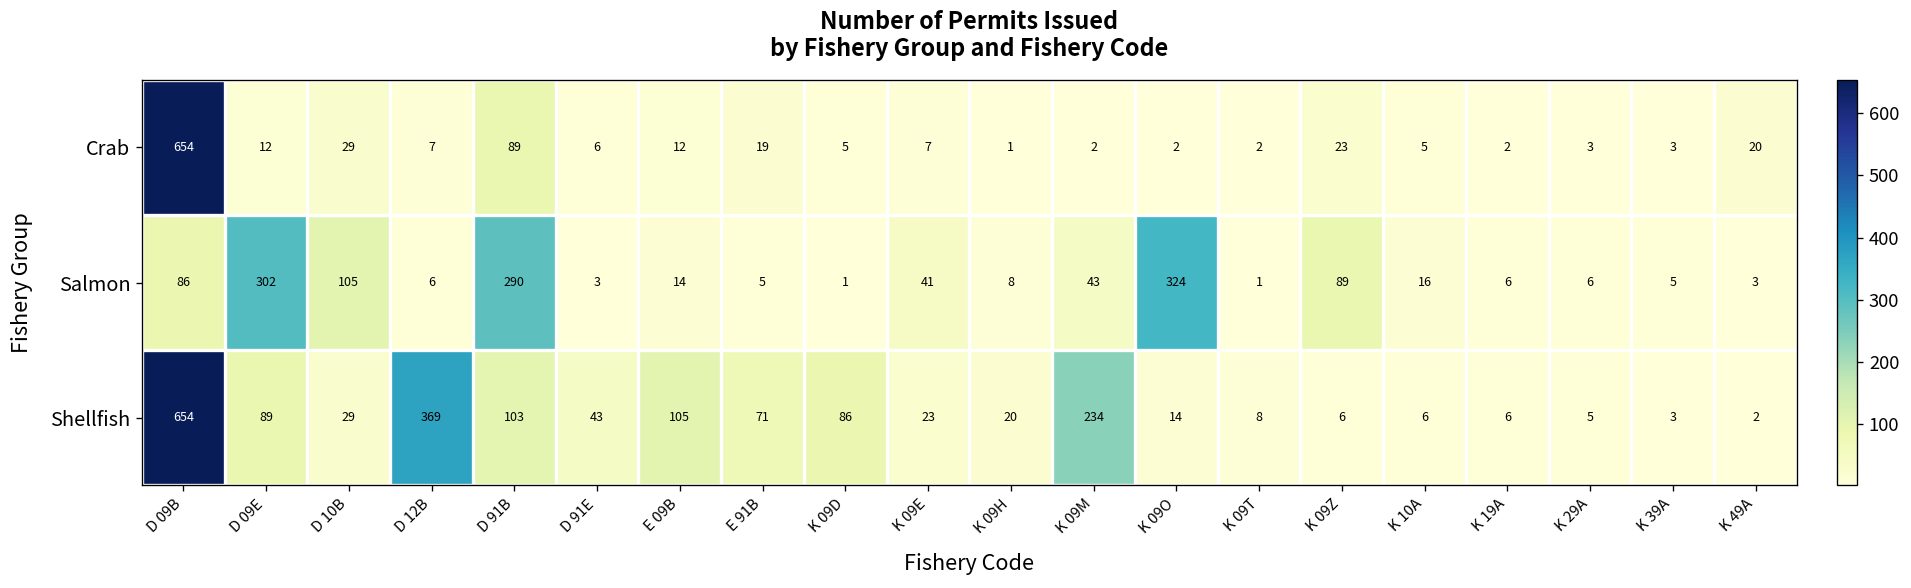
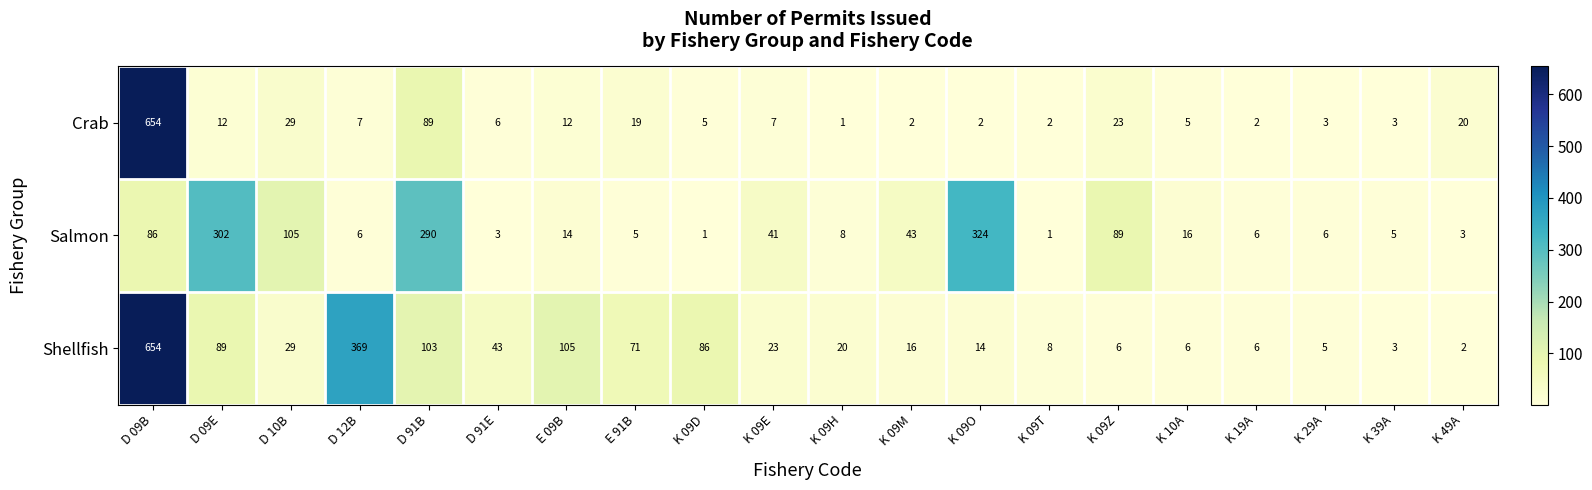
Shellfish, K 09M: 234 -> 16
